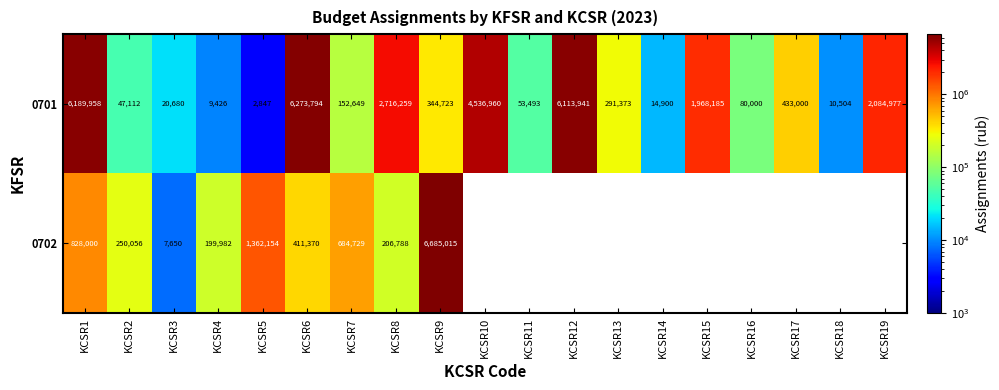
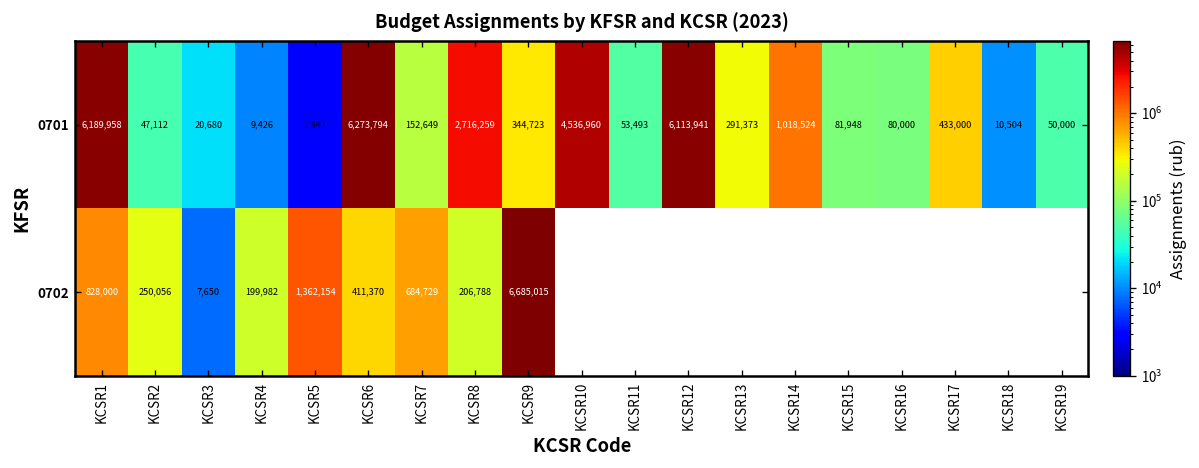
0701, KCSR14: 14,900 -> 1,018,524
0701, KCSR15: 1,968,185 -> 81,948
0701, KCSR19: 2,084,977 -> 50,000
